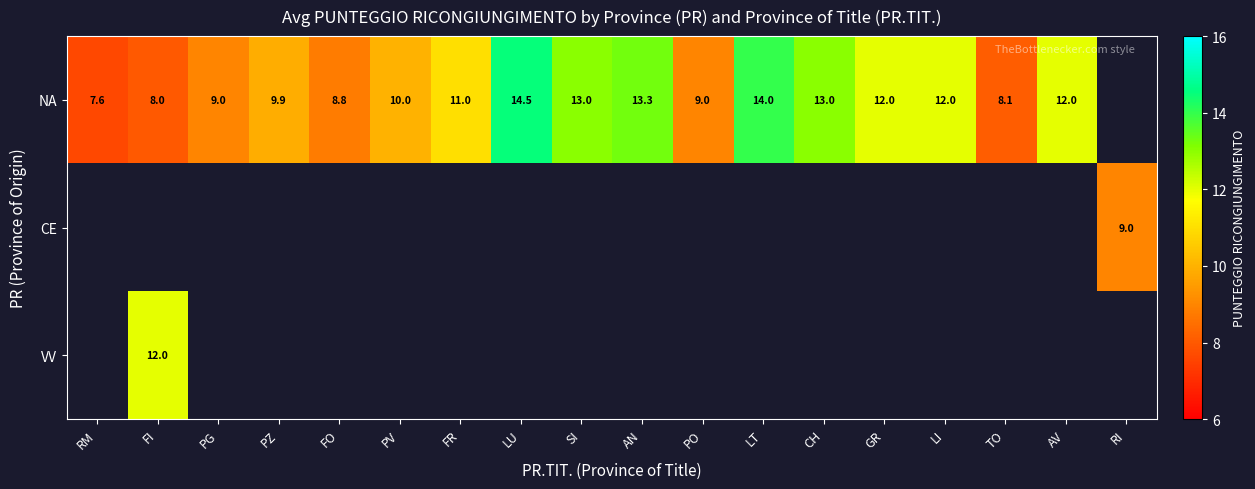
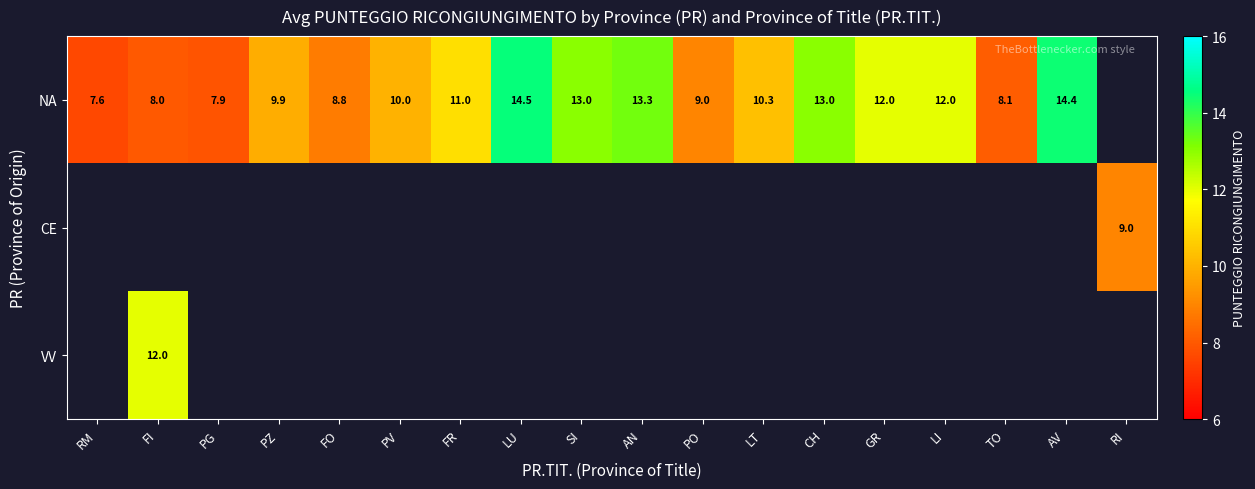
NA, PG: 9.0 -> 7.9
NA, LT: 14.0 -> 10.3
NA, AV: 12.0 -> 14.4
